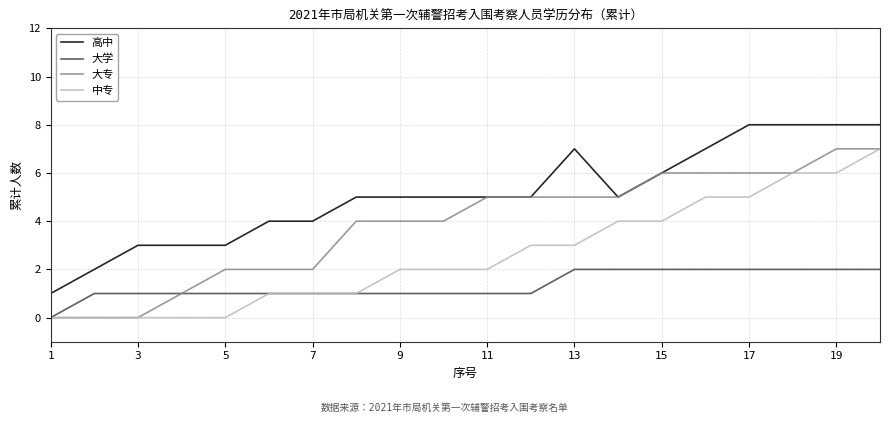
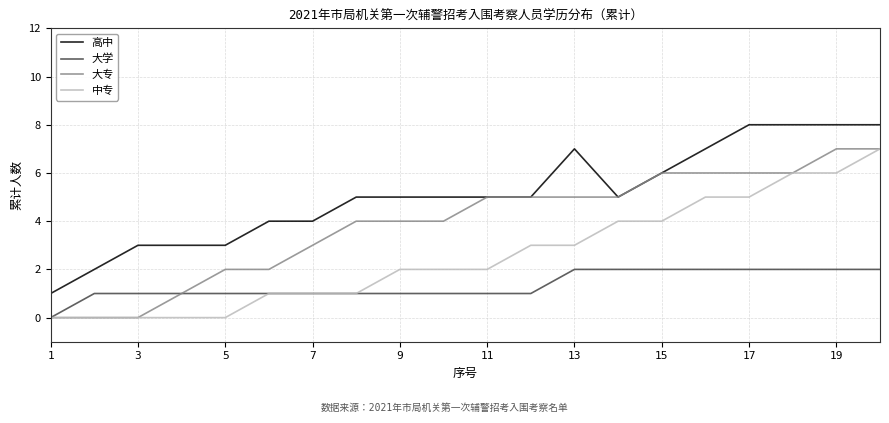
大专, 7: 2 -> 3
